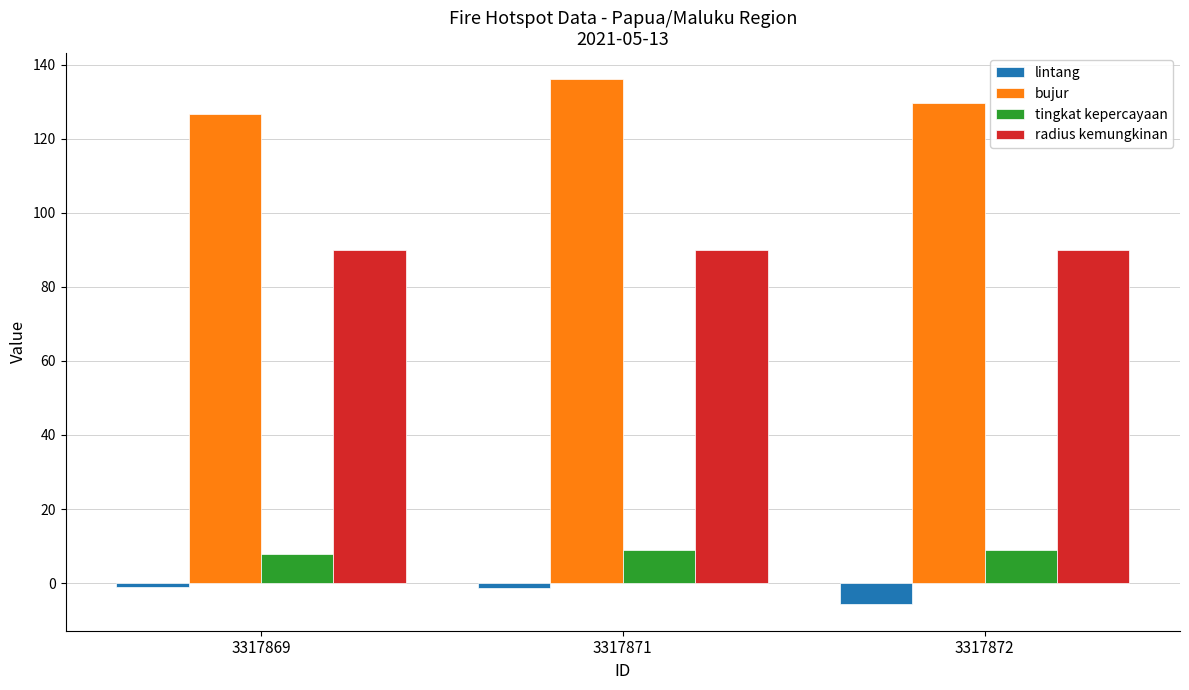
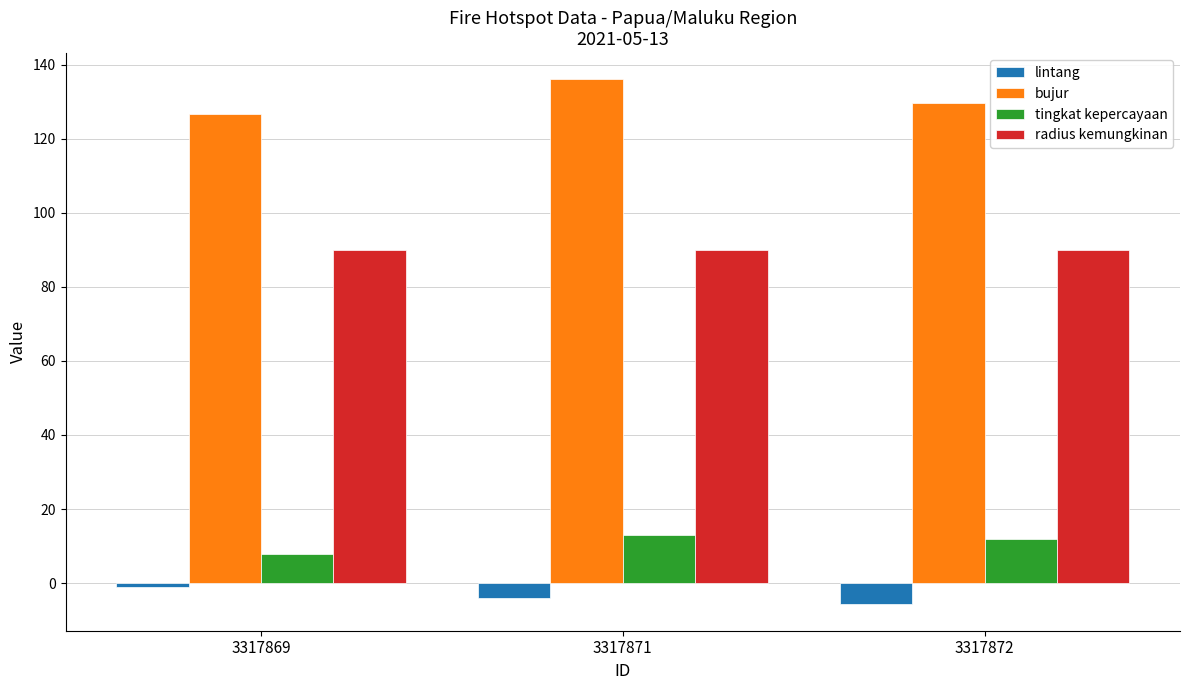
lintang, 3317871: -1 -> -4
tingkat kepercayaan, 3317871: 9 -> 13
tingkat kepercayaan, 3317872: 9 -> 12
